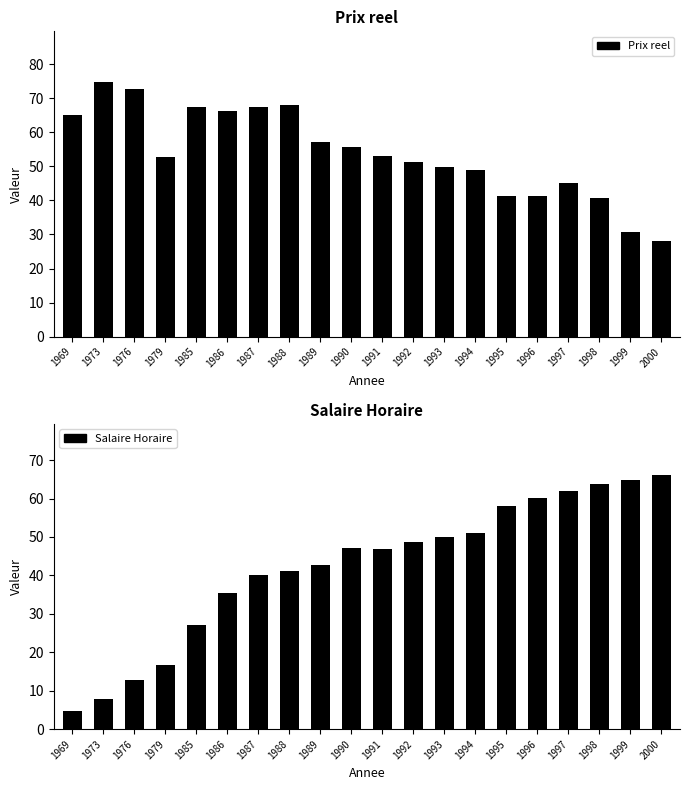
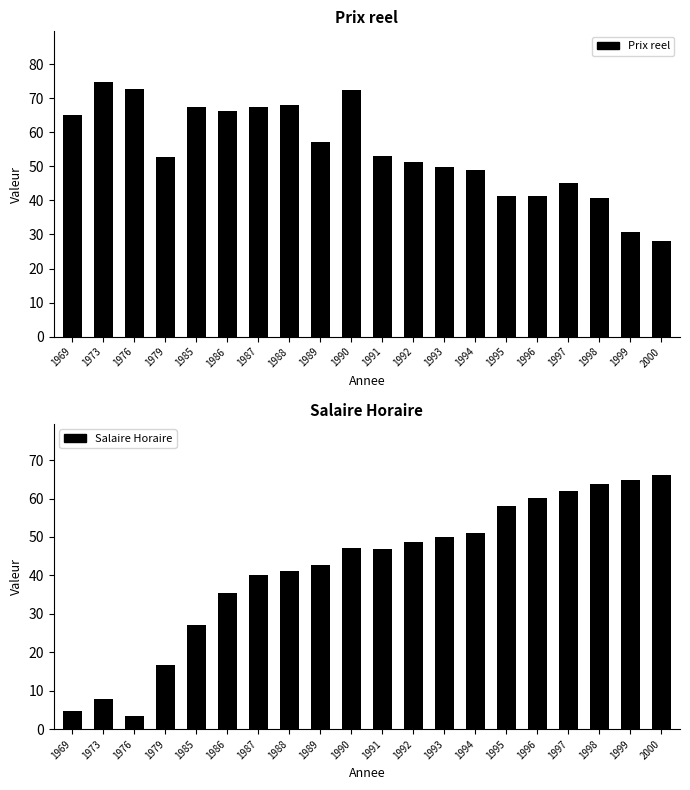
Prix reel, 1990: 56 -> 72
Salaire Horaire, 1976: 13 -> 4
